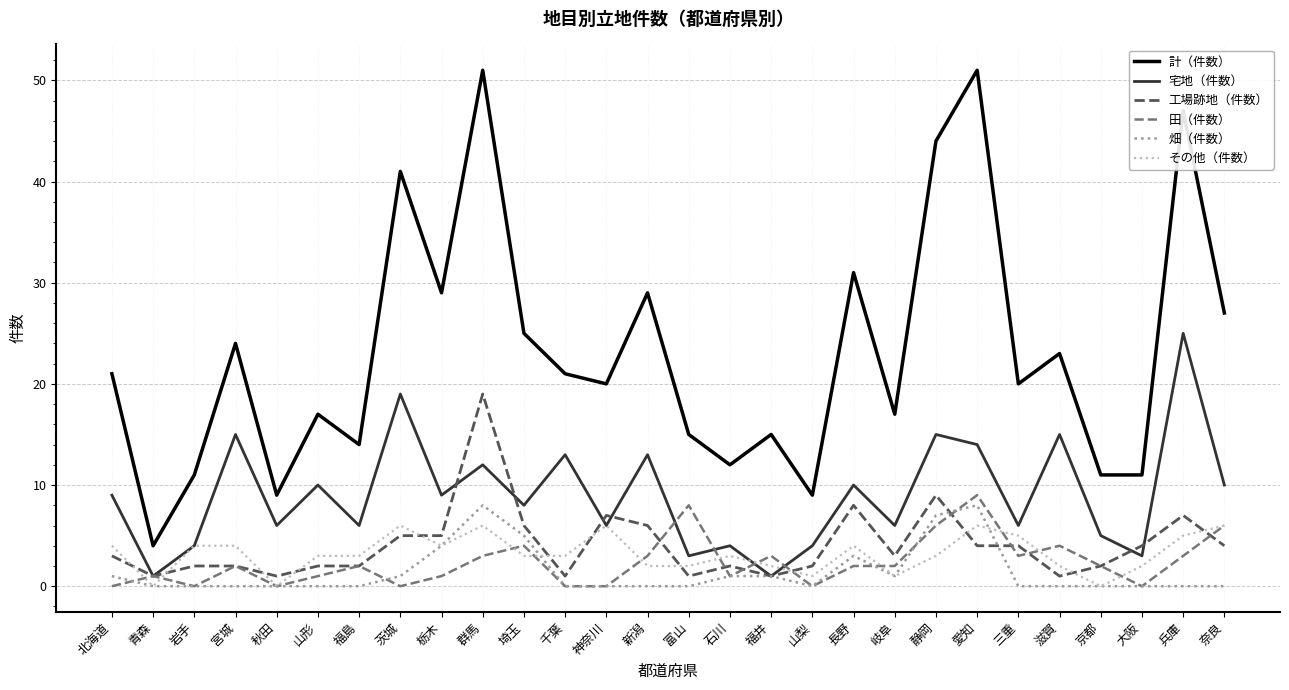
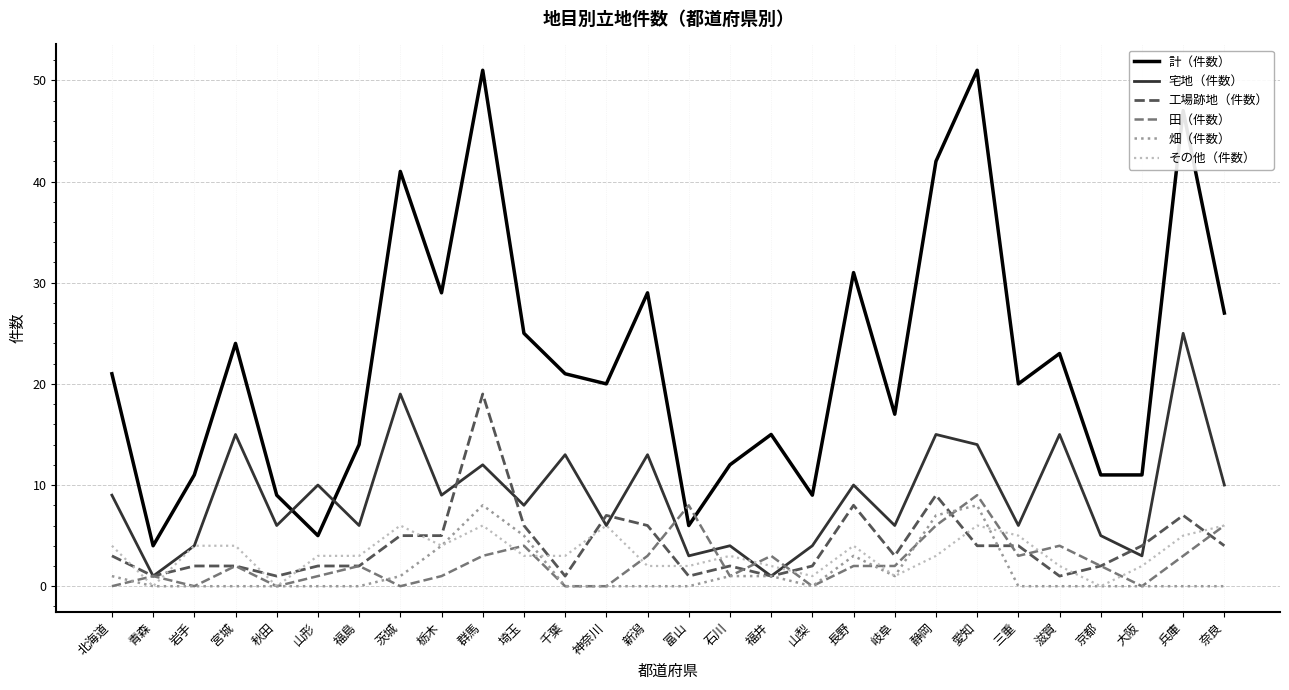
計（件数）, 山形: 17 -> 5
計（件数）, 富山: 15 -> 6
計（件数）, 静岡: 44 -> 42
